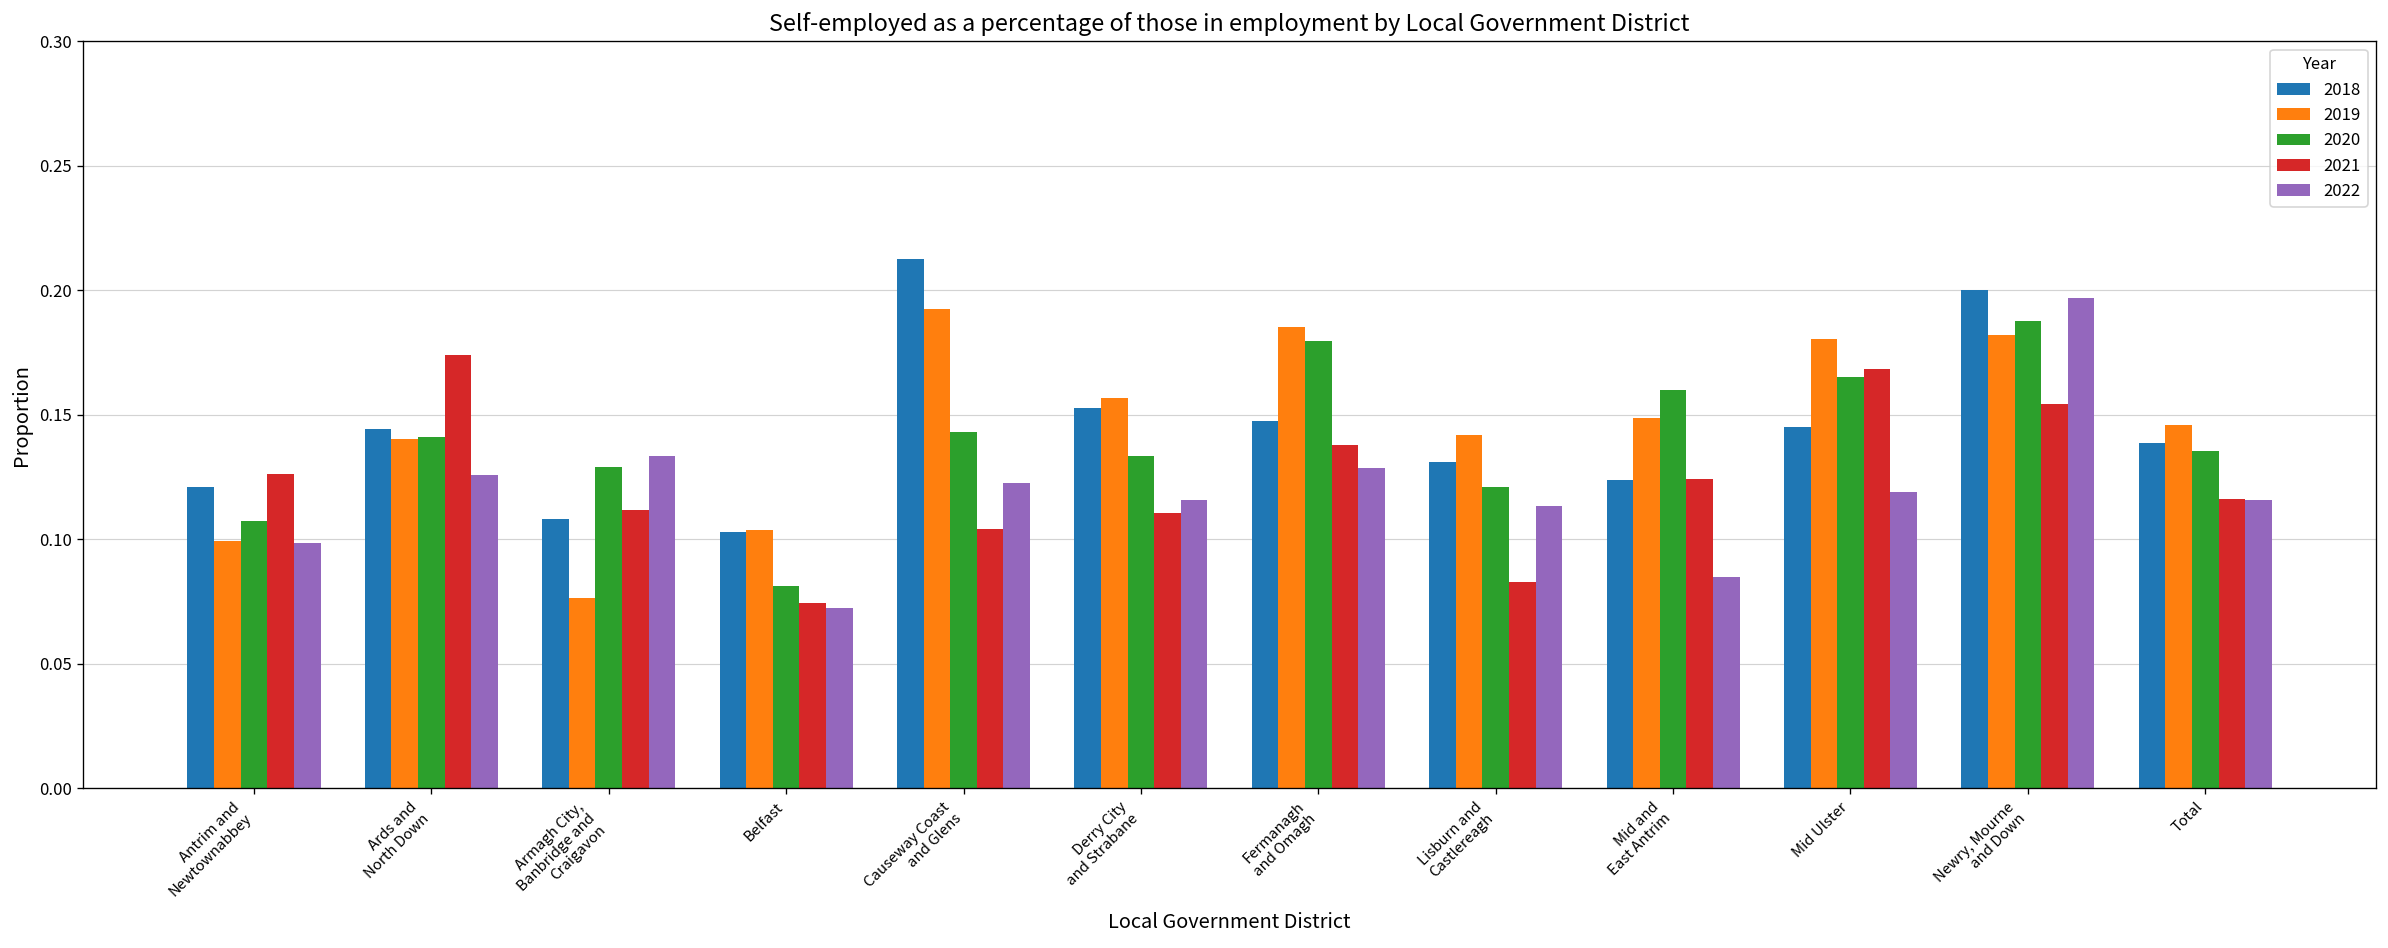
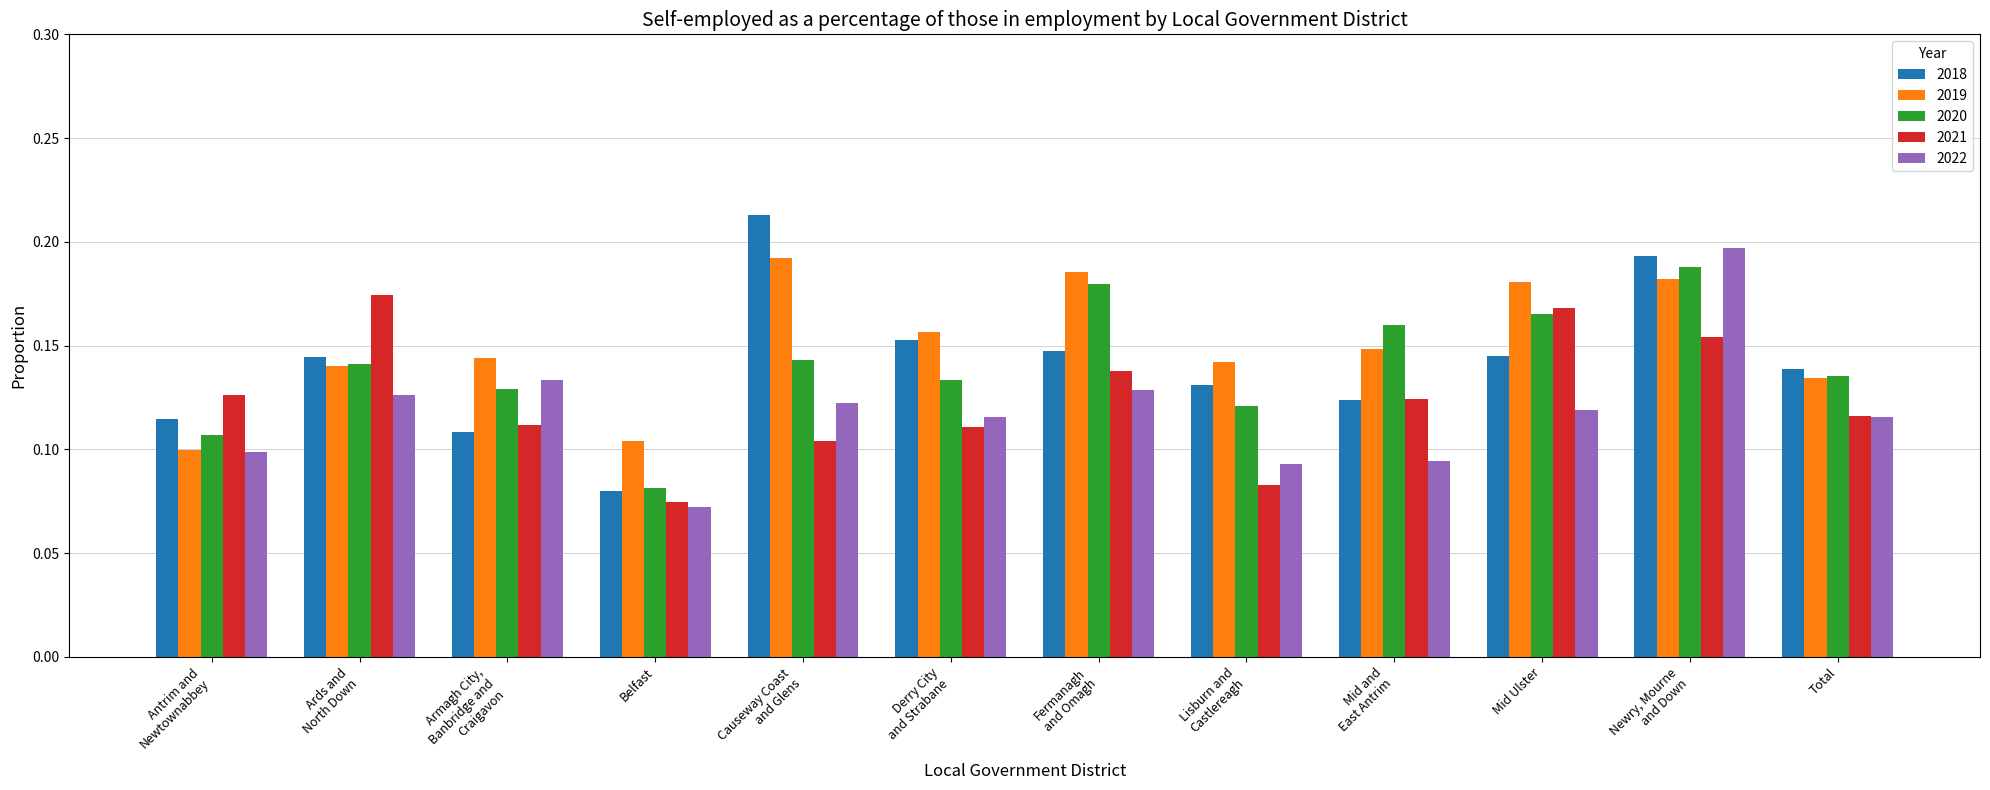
2018, Antrim and Newtownabbey: 0.121 -> 0.115
2019, Armagh City, Banbridge and Craigavon: 0.076 -> 0.144
2018, Belfast: 0.103 -> 0.080
2022, Lisburn and Castlereagh: 0.113 -> 0.093
2022, Mid and East Antrim: 0.085 -> 0.094
2018, Newry, Mourne and Down: 0.200 -> 0.193
2019, Total: 0.146 -> 0.135
